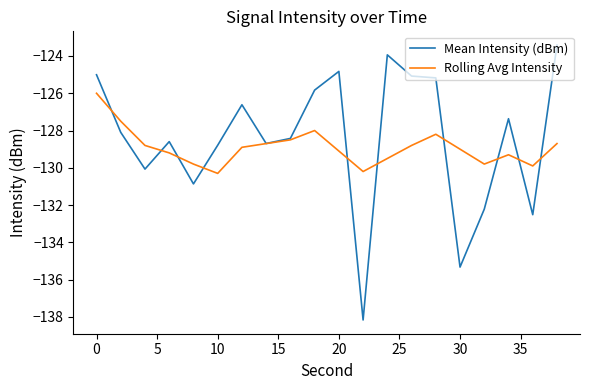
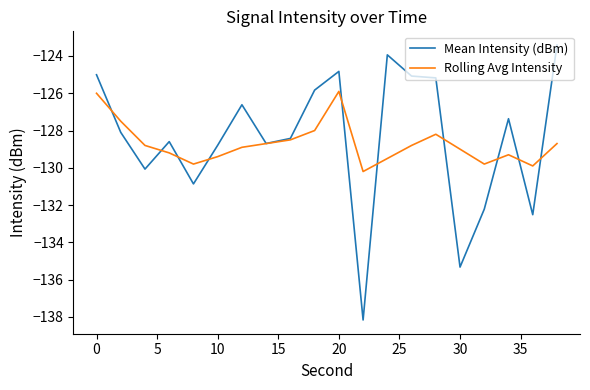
Rolling Avg Intensity, 10: -130.3 -> -129.4
Rolling Avg Intensity, 20: -129.1 -> -125.9
